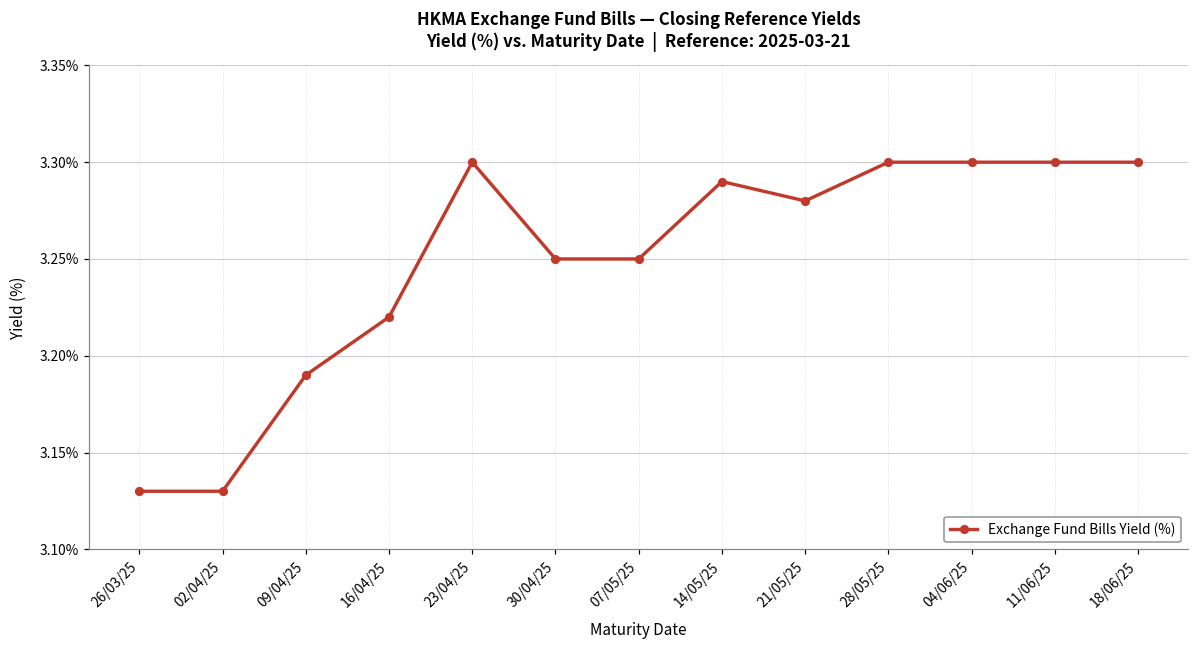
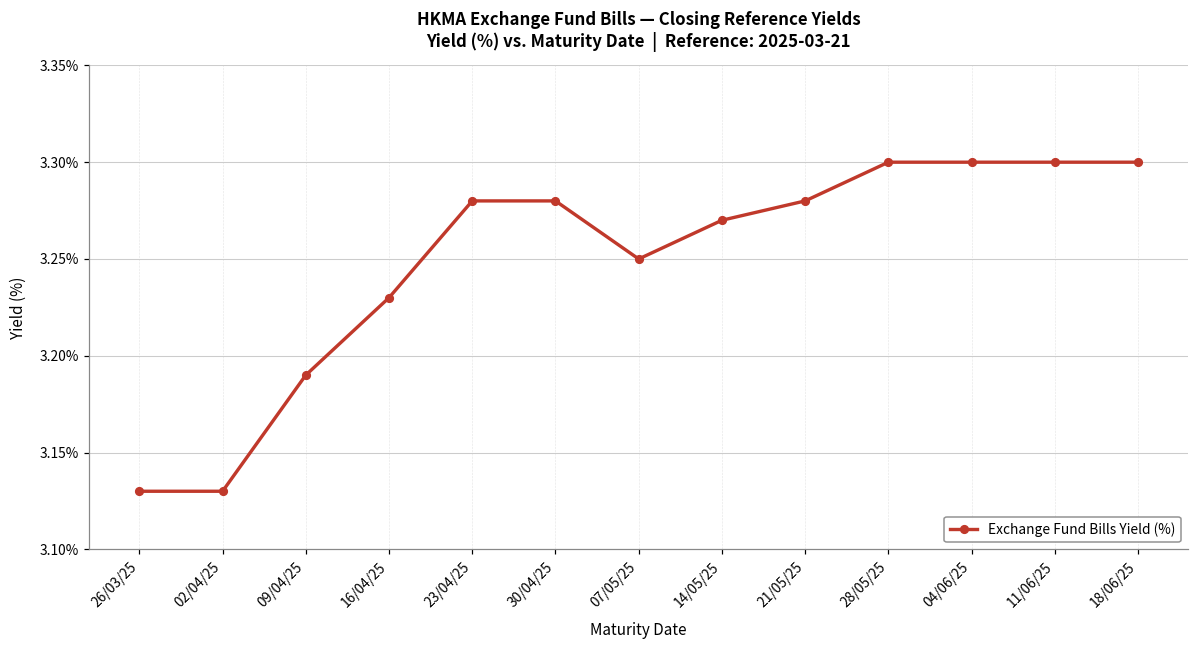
16/04/25: 3.22% -> 3.23%
23/04/25: 3.30% -> 3.28%
30/04/25: 3.25% -> 3.28%
14/05/25: 3.29% -> 3.27%
